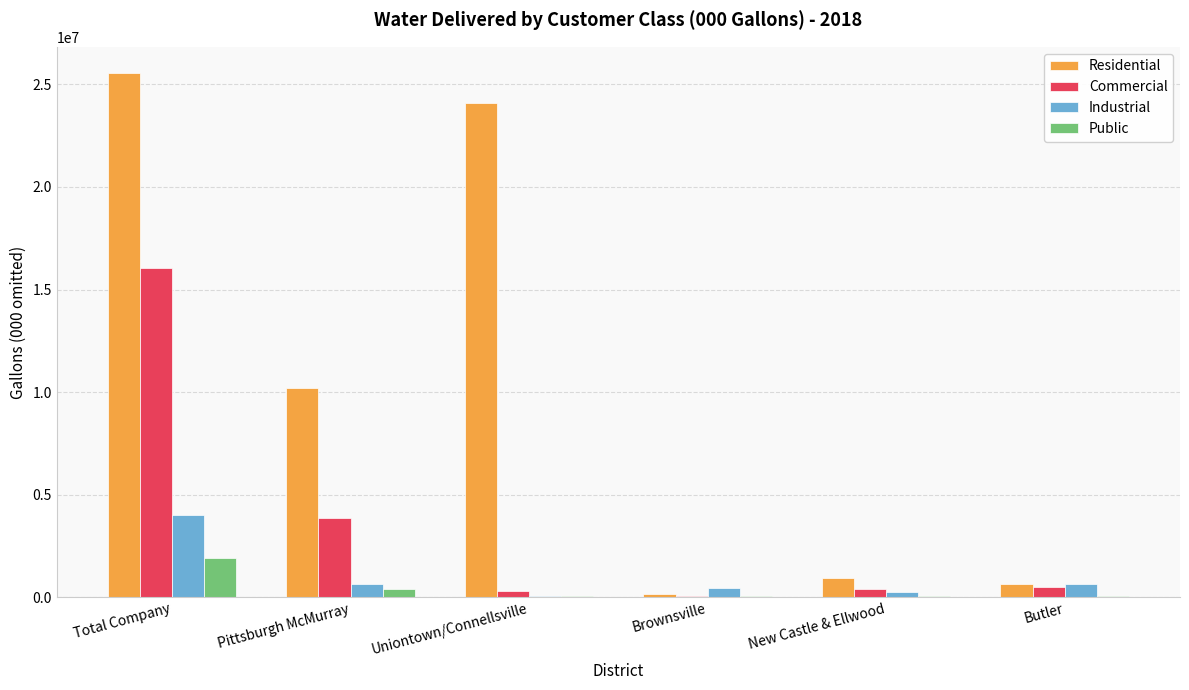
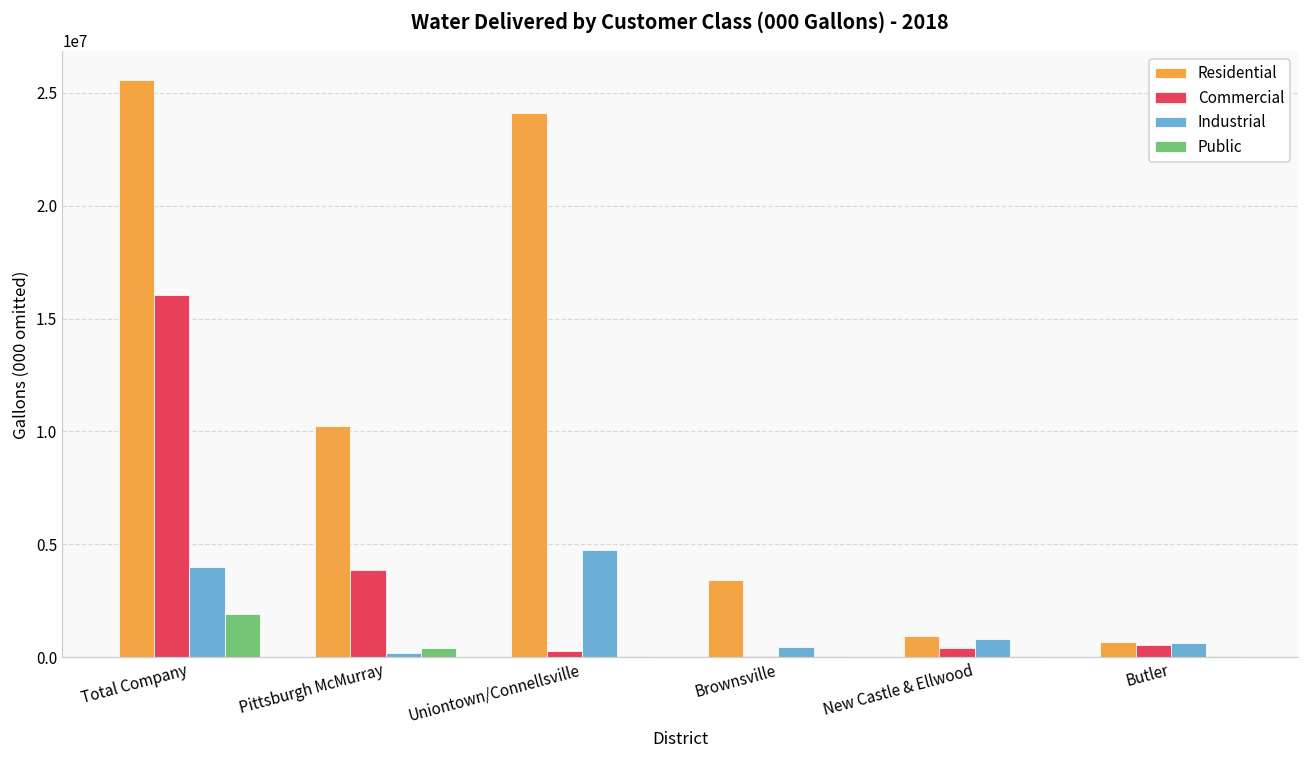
Industrial, Pittsburgh McMurray: 600000 -> 200000
Industrial, Uniontown/Connellsville: 0 -> 4700000
Residential, Brownsville: 200000 -> 3400000
Industrial, New Castle & Ellwood: 300000 -> 800000
